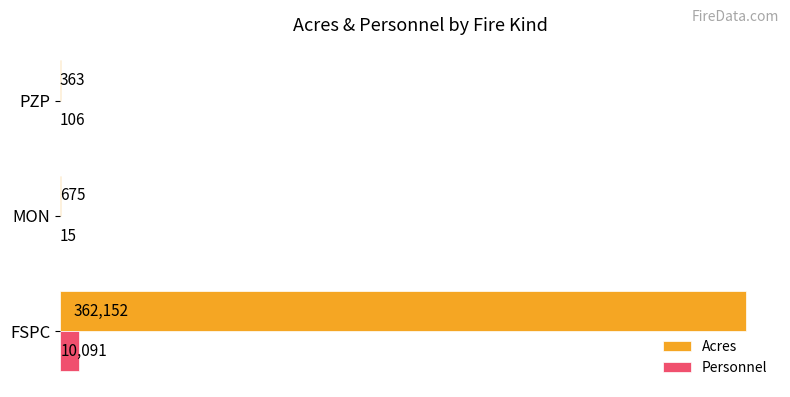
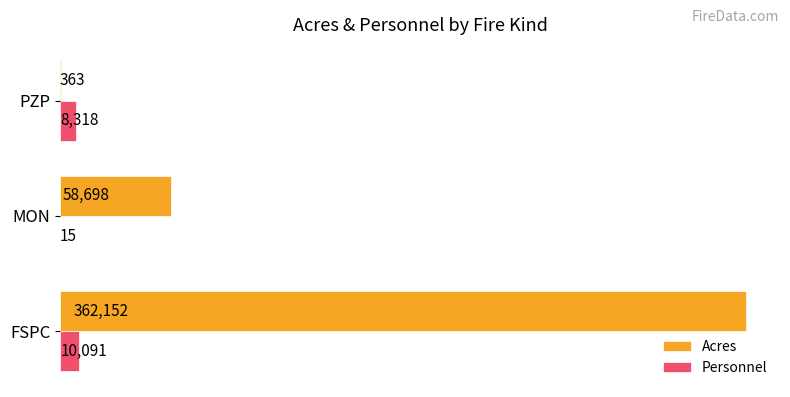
Personnel, PZP: 106 -> 8,318
Acres, MON: 675 -> 58,698
